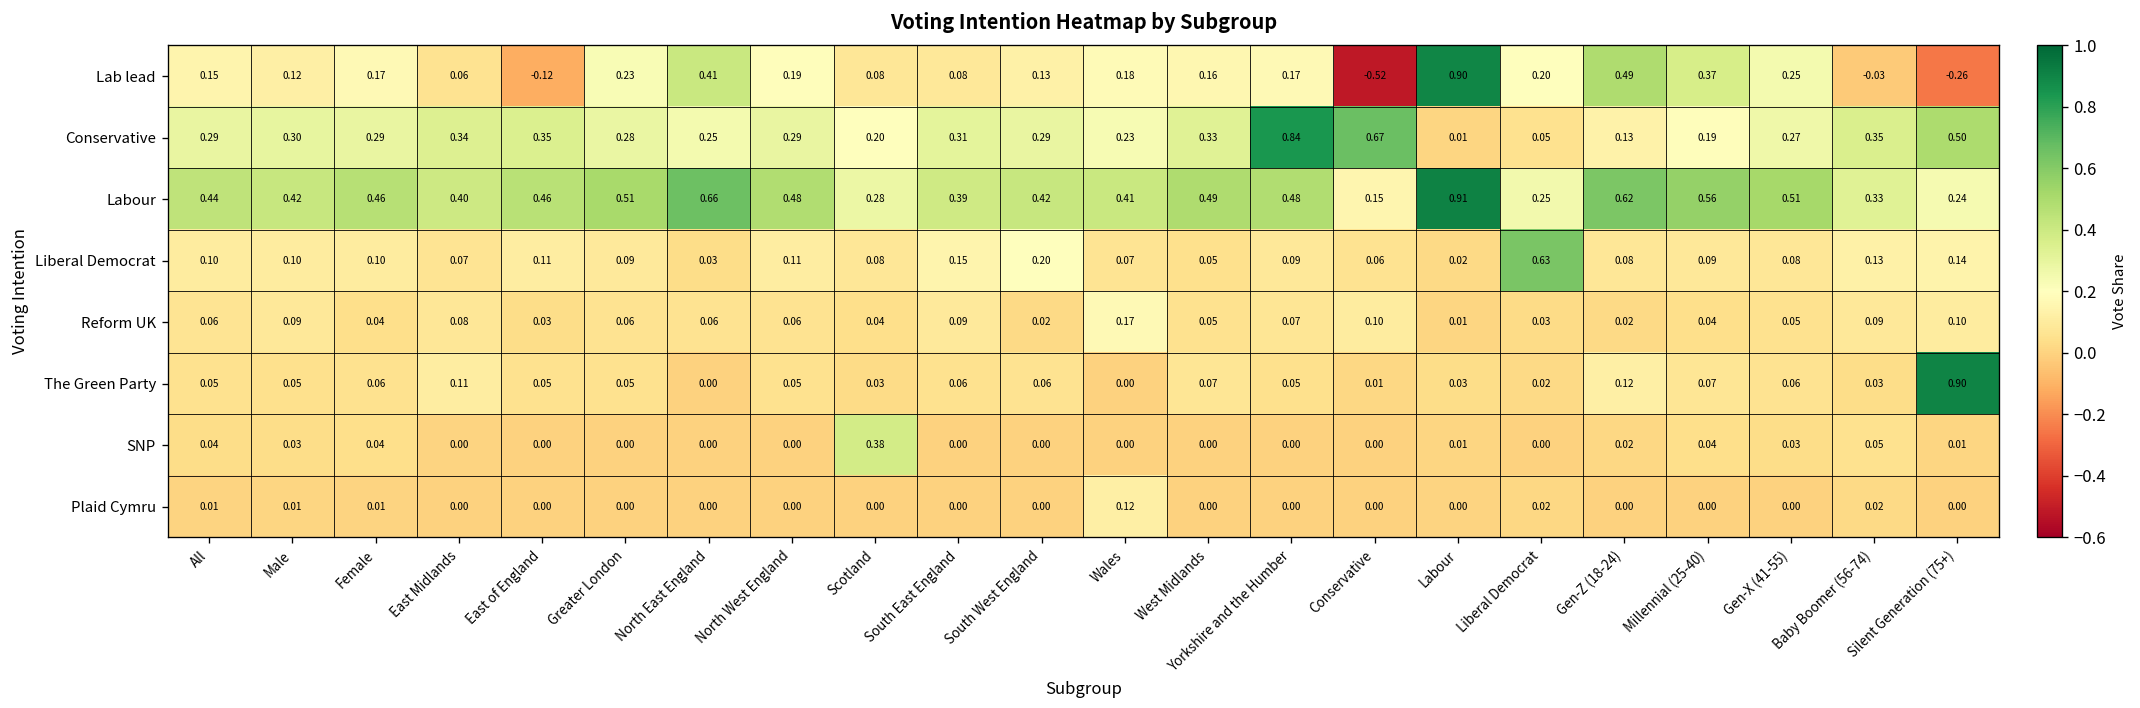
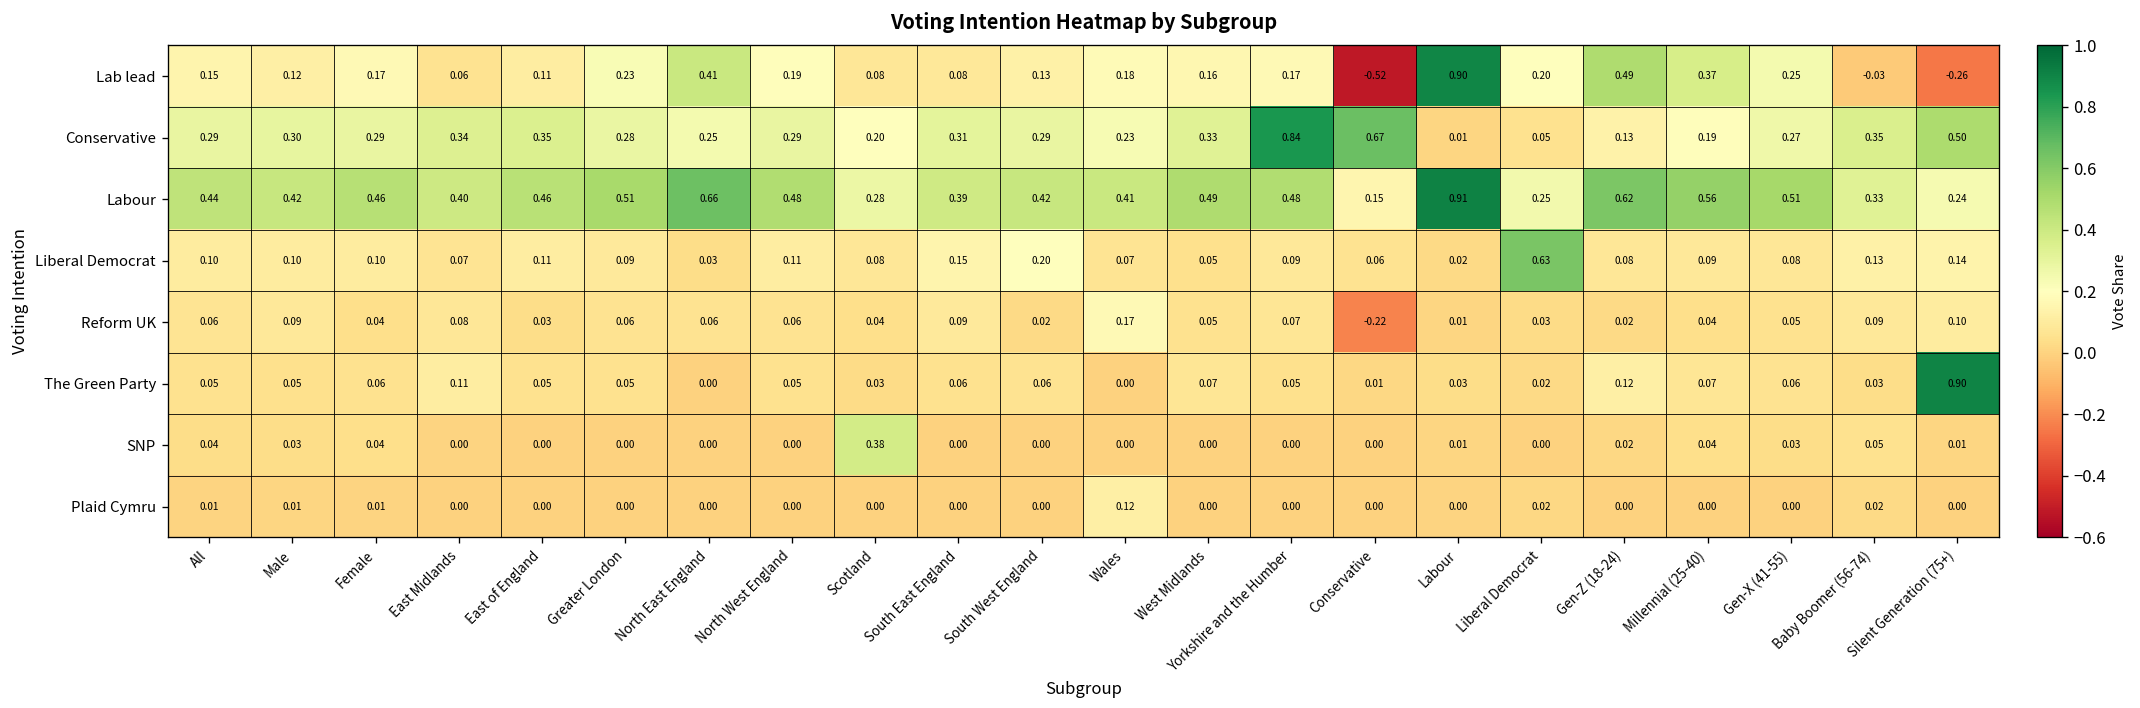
Lab lead, East of England: -0.12 -> 0.11
Reform UK, Conservative: 0.10 -> -0.22
